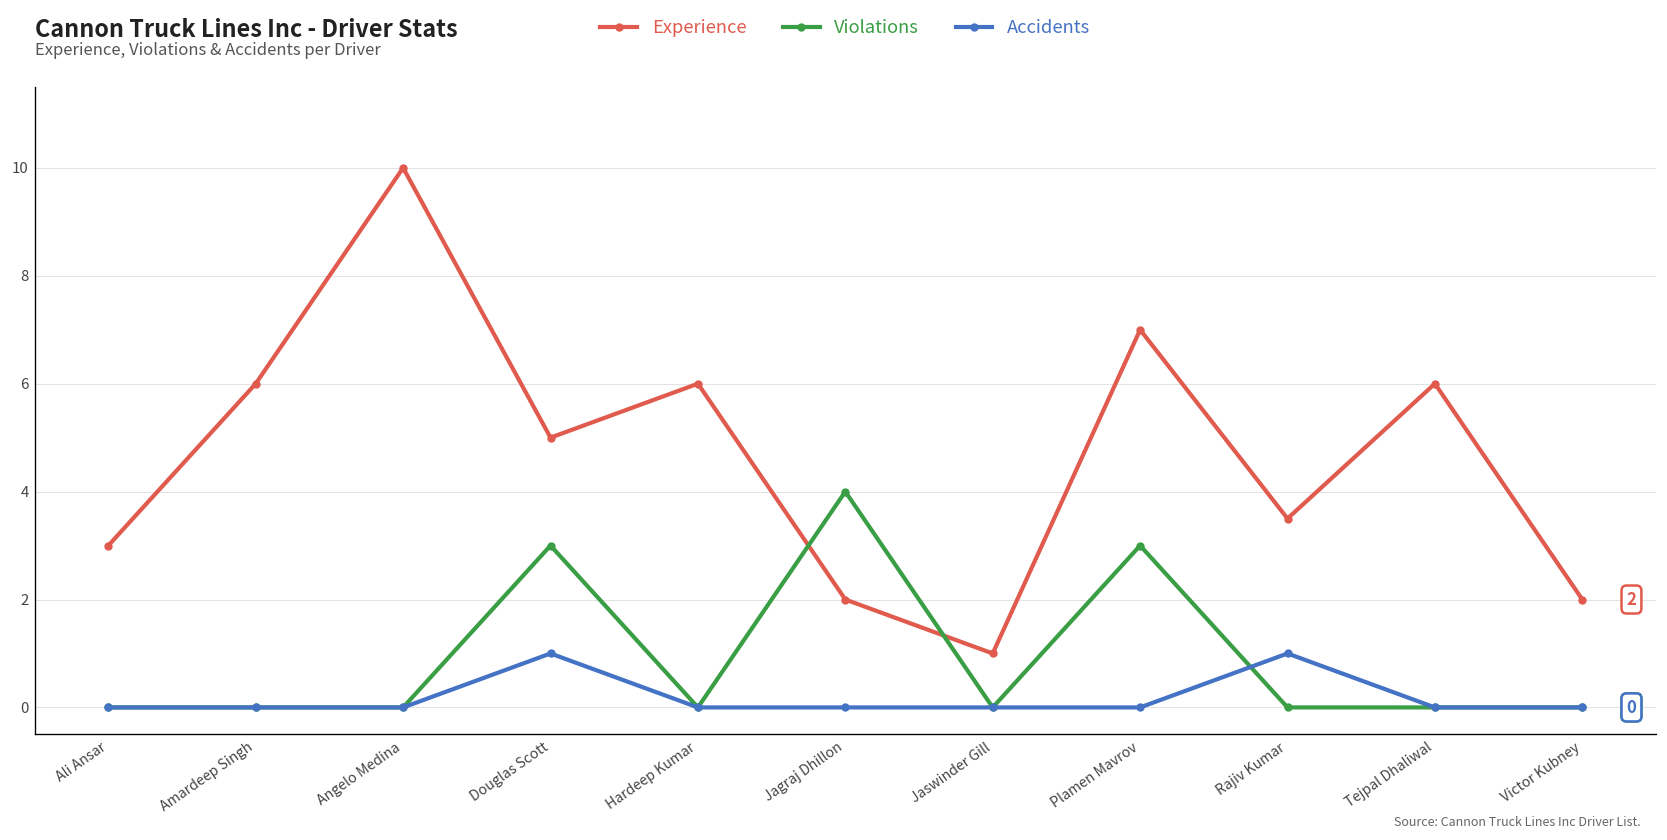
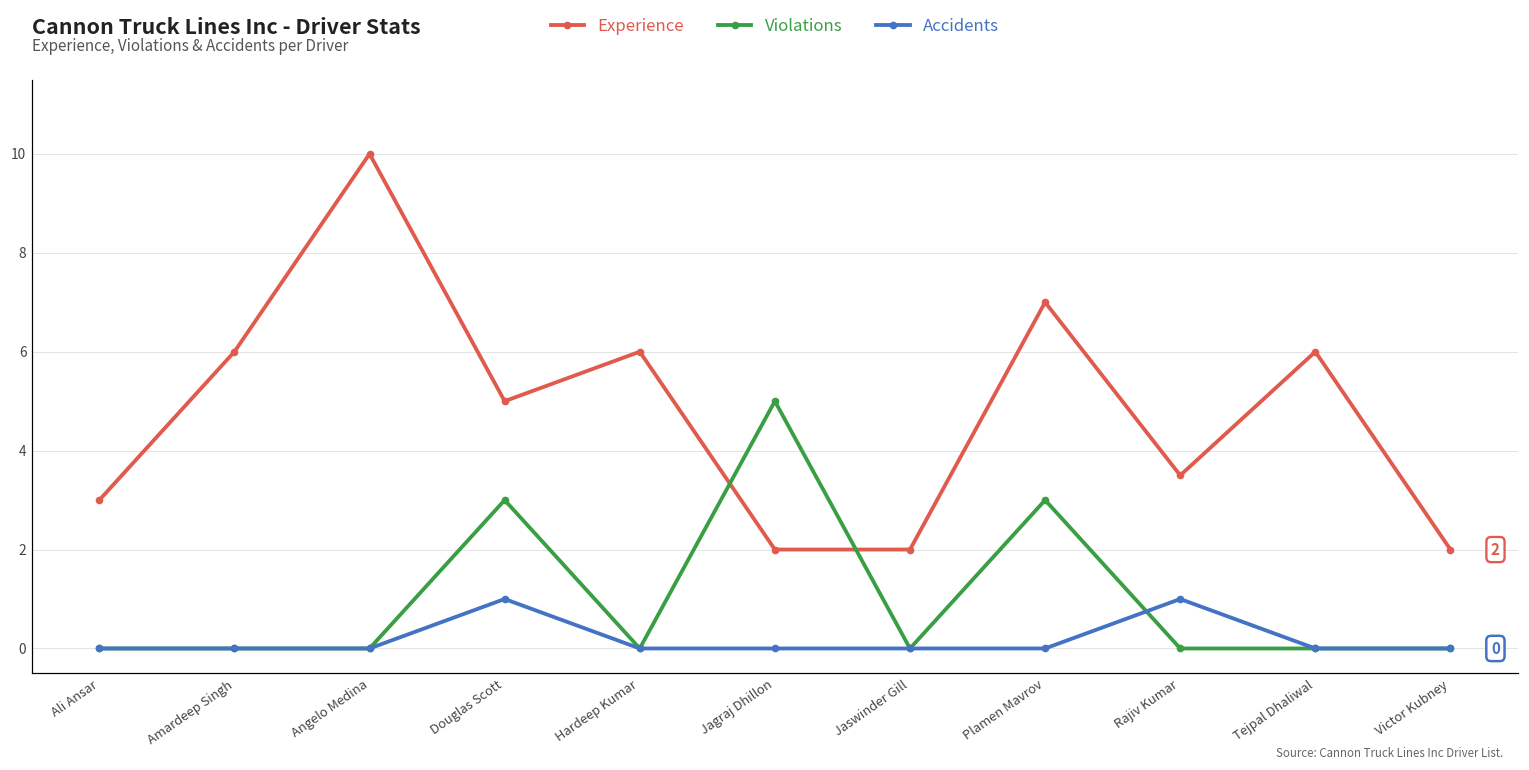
Violations, Jagraj Dhillon: 4 -> 5
Experience, Jaswinder Gill: 1 -> 2
